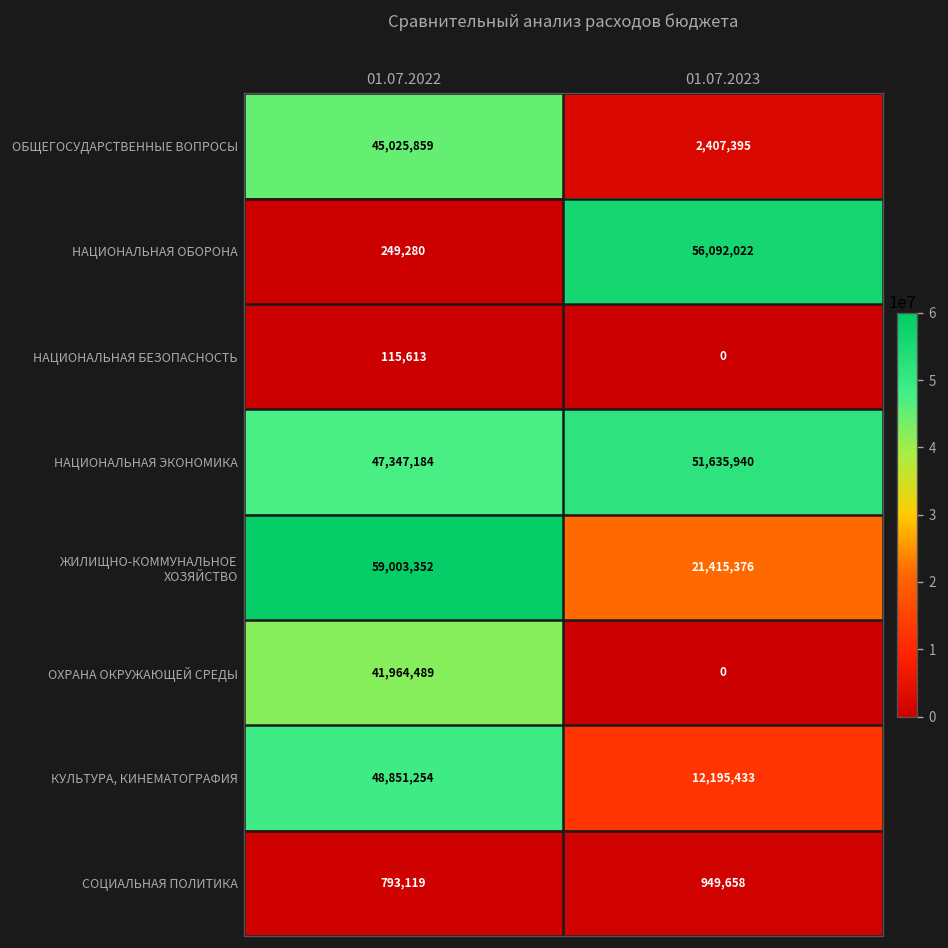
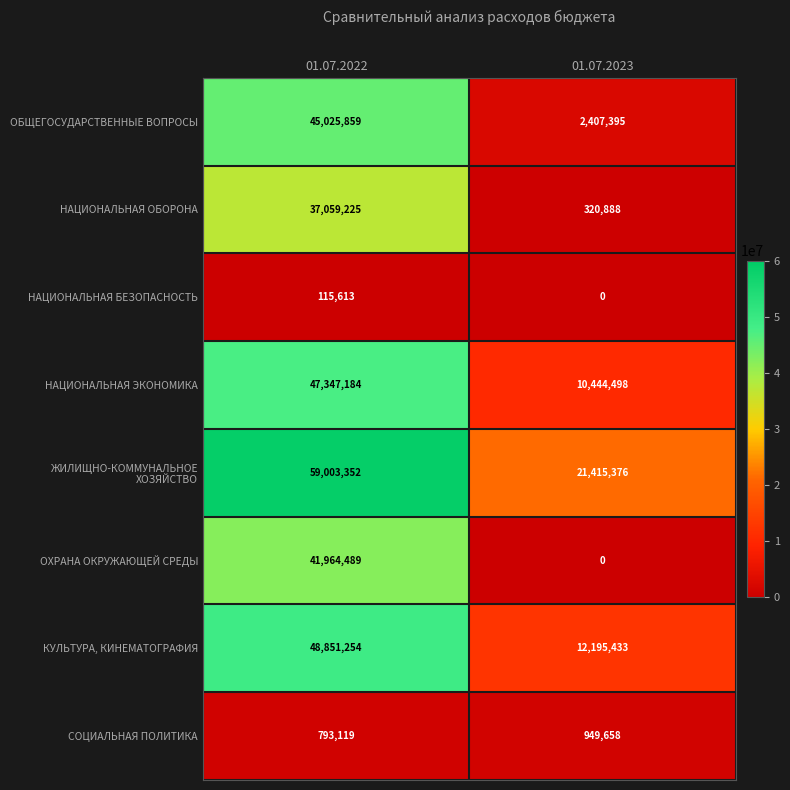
НАЦИОНАЛЬНАЯ ОБОРОНА, 01.07.2022: 249,280 -> 37,059,225
НАЦИОНАЛЬНАЯ ОБОРОНА, 01.07.2023: 56,092,022 -> 320,888
НАЦИОНАЛЬНАЯ ЭКОНОМИКА, 01.07.2023: 51,635,940 -> 10,444,498
